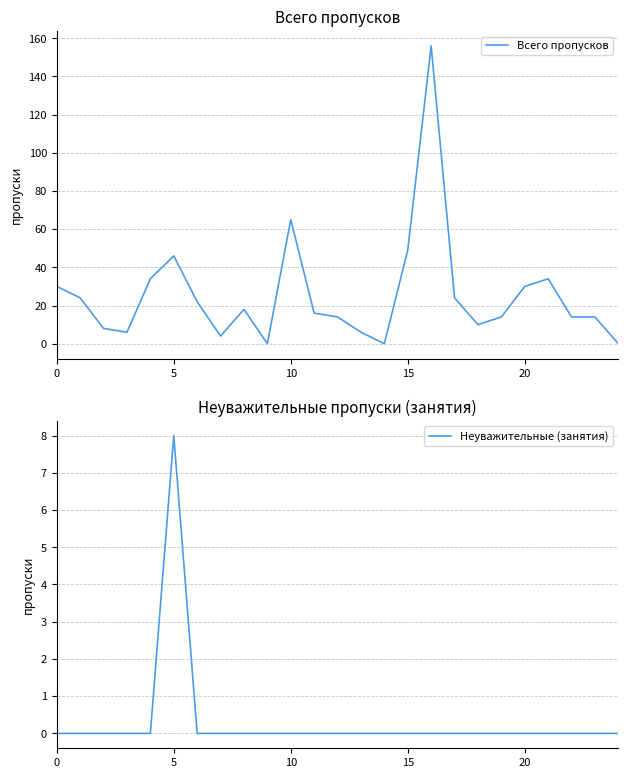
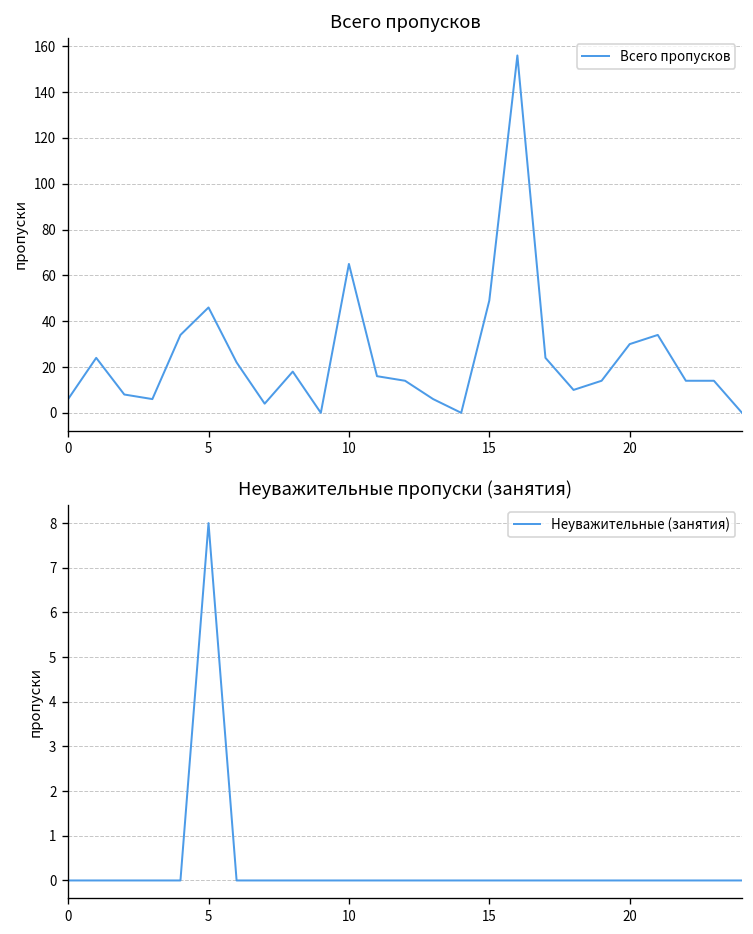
Всего пропусков, 0: 30 -> 6
